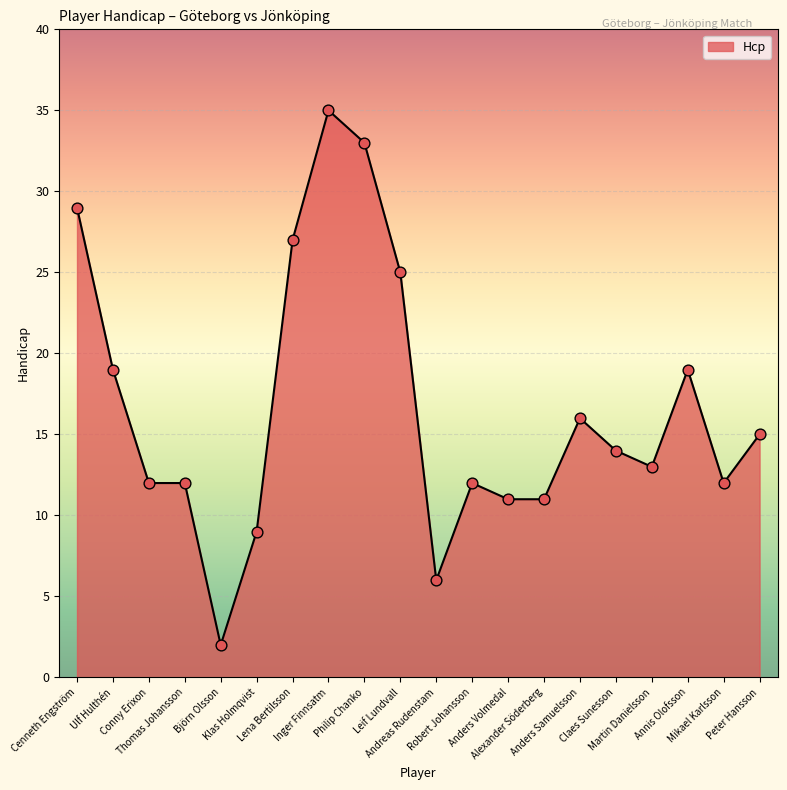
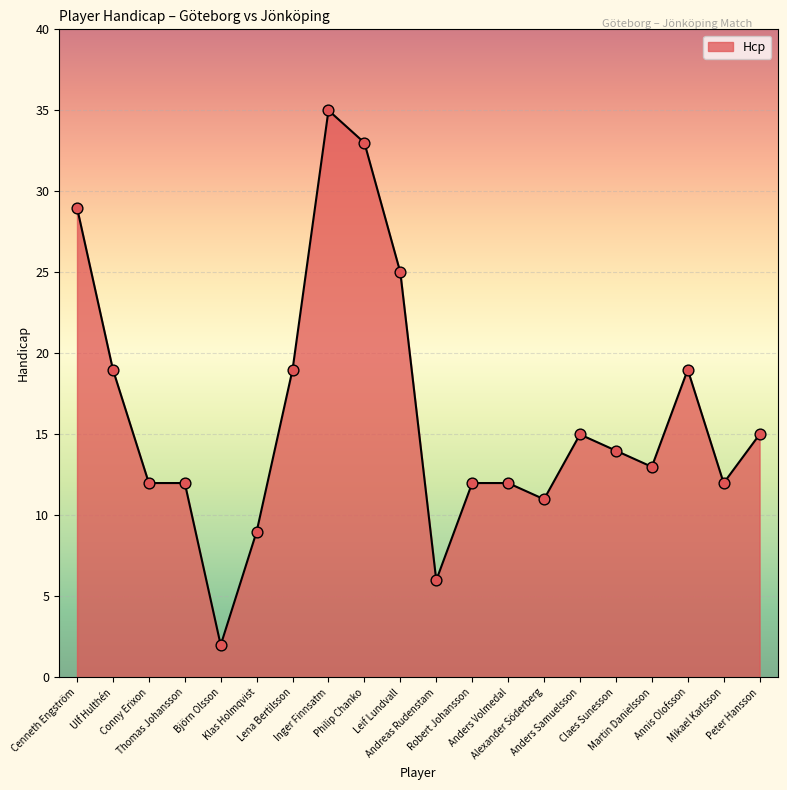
Lena Bertilsson: 27 -> 19
Anders Volmedal: 11 -> 12
Anders Samuelsson: 16 -> 15
